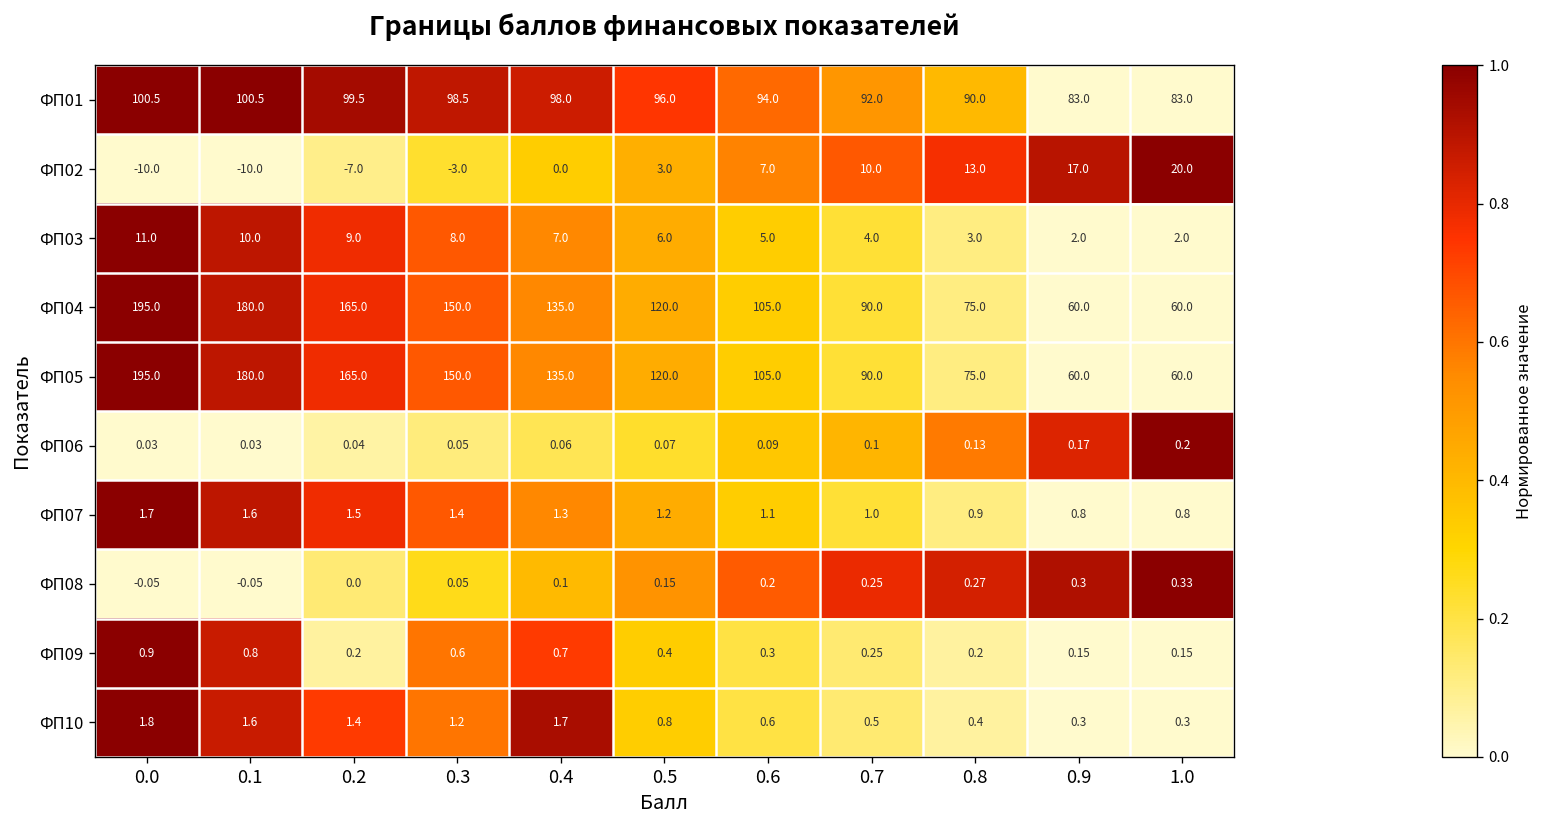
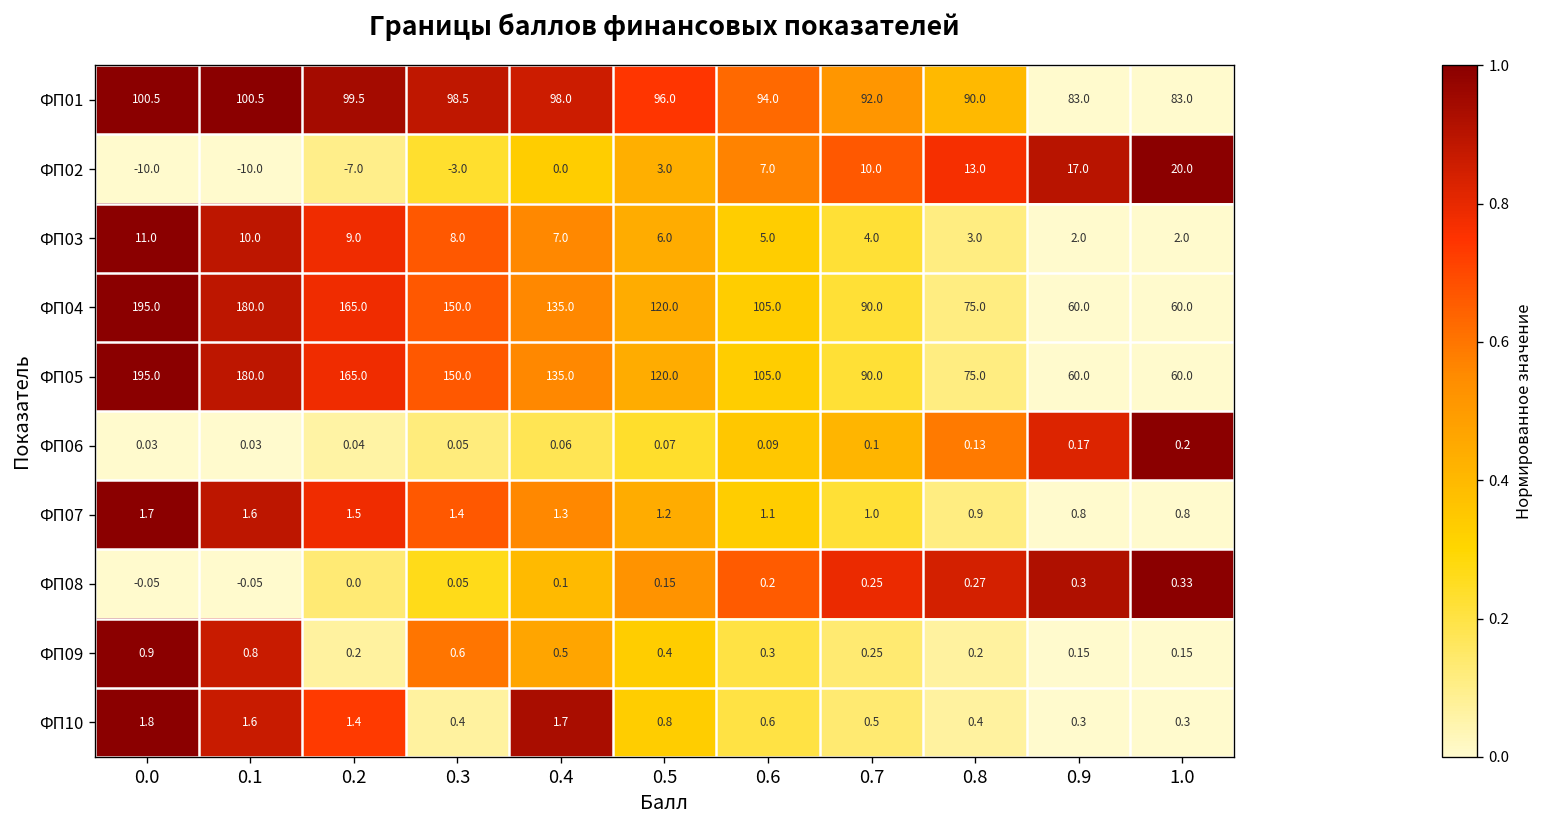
ФП09, 0.4: 0.7 -> 0.5
ФП10, 0.3: 1.2 -> 0.4
